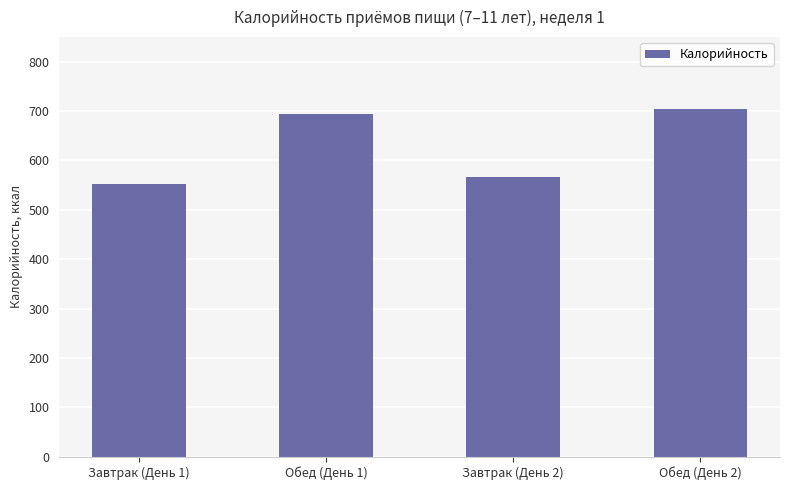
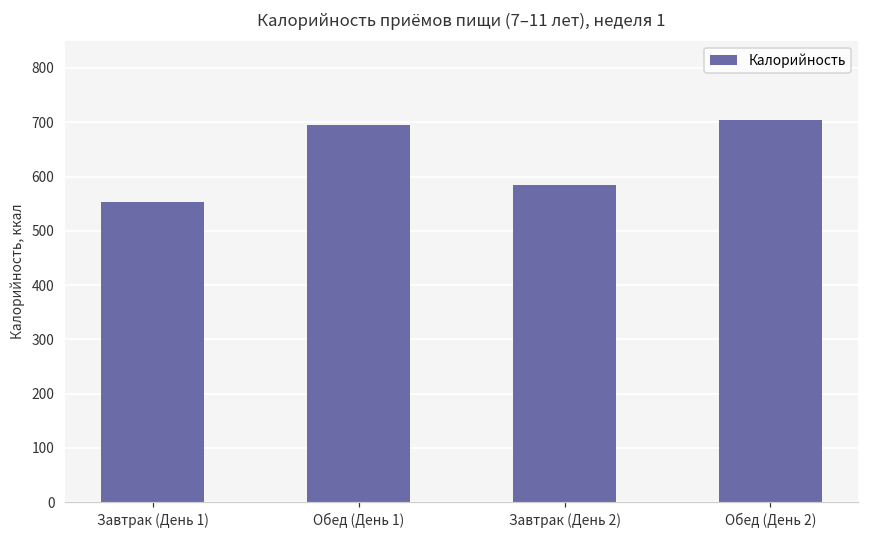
Завтрак (День 2): 570 -> 580
